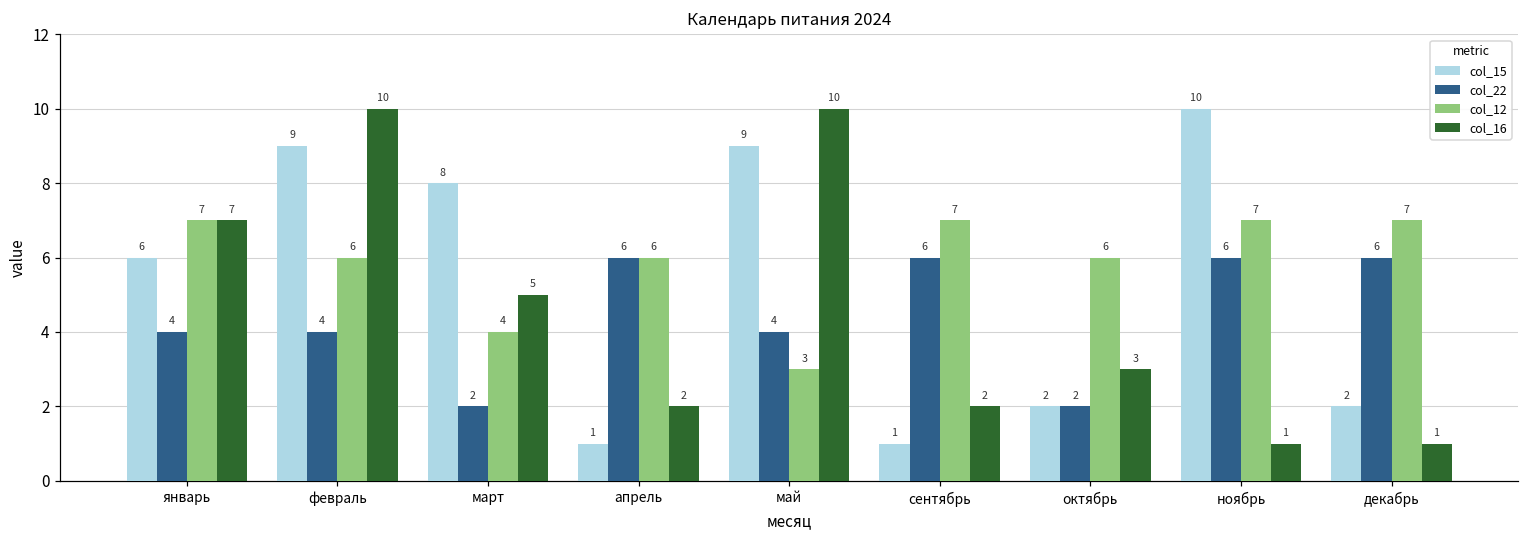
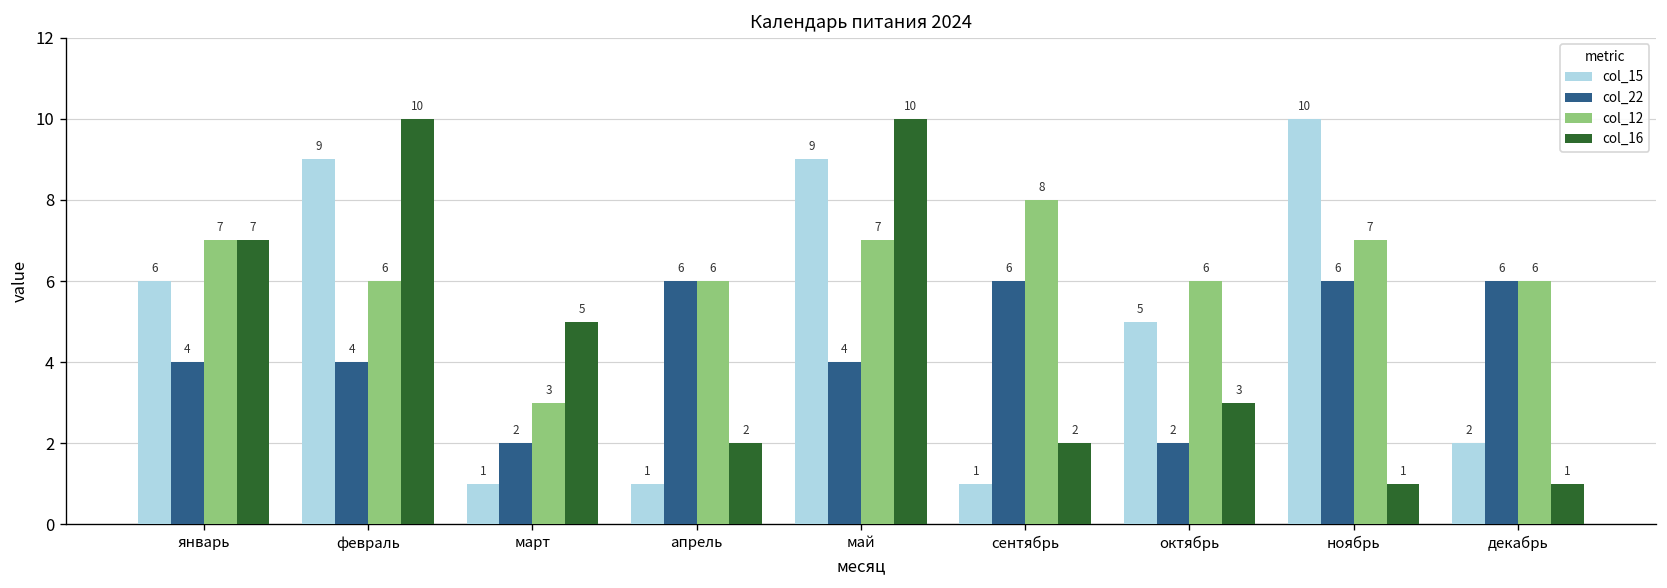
col_15, март: 8 -> 1
col_12, март: 4 -> 3
col_12, май: 3 -> 7
col_12, сентябрь: 7 -> 8
col_15, октябрь: 2 -> 5
col_12, декабрь: 7 -> 6
